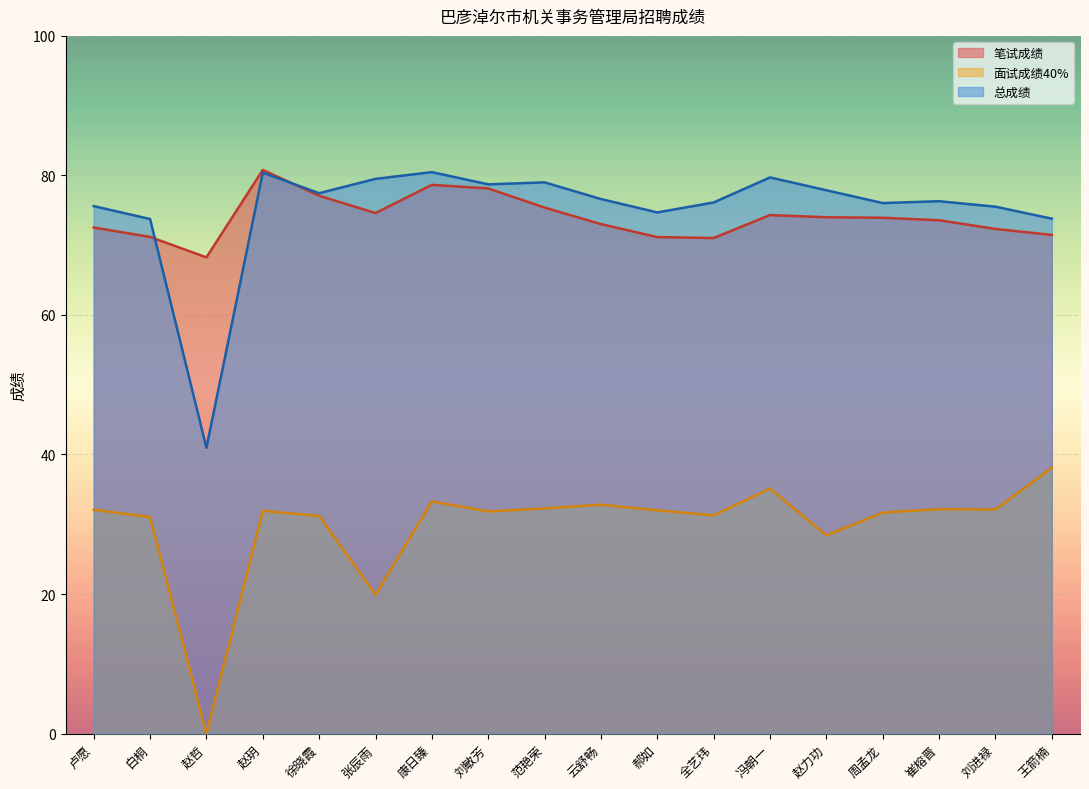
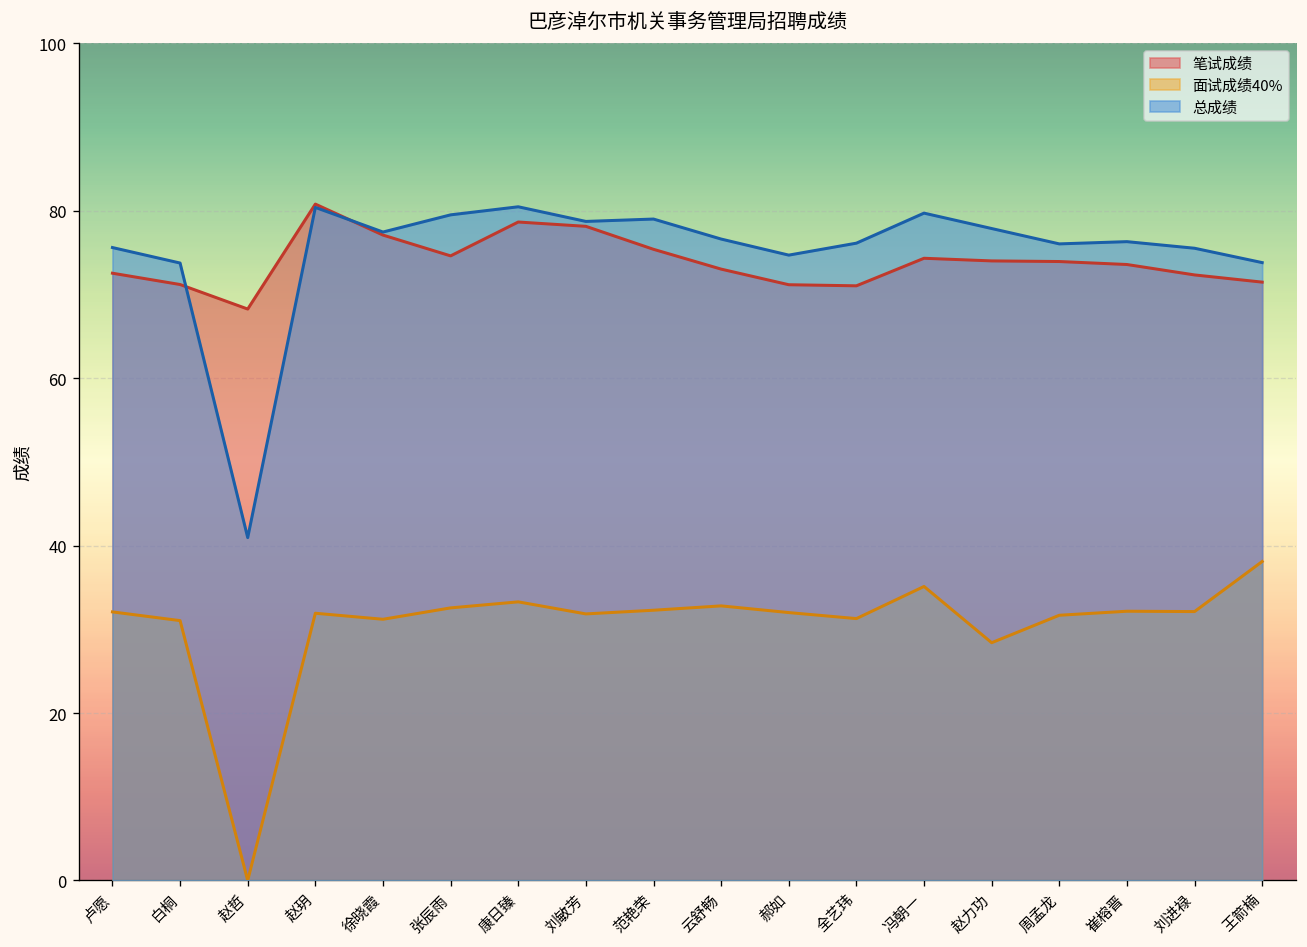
面试成绩40%, 张辰雨: 20 -> 33
